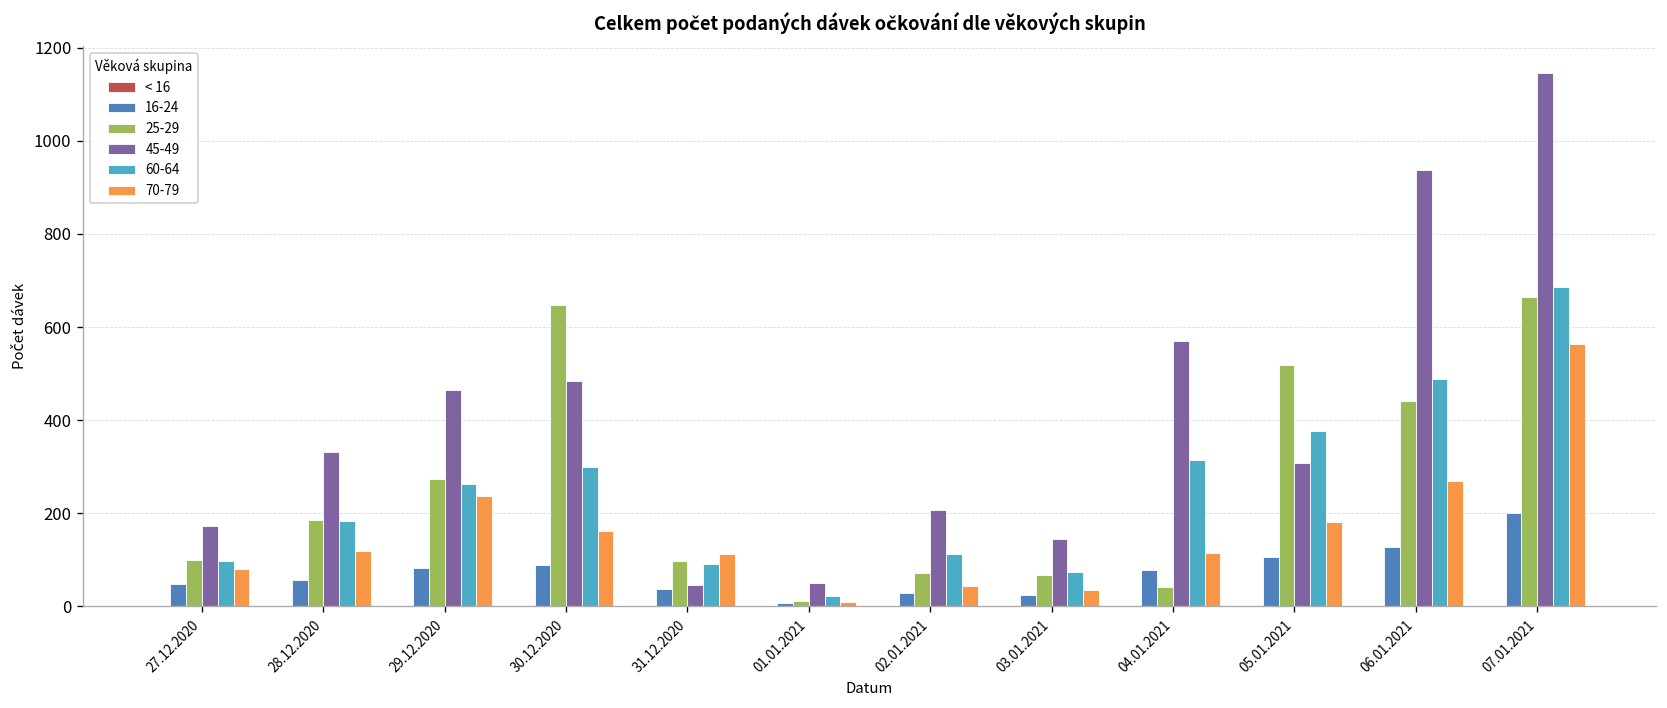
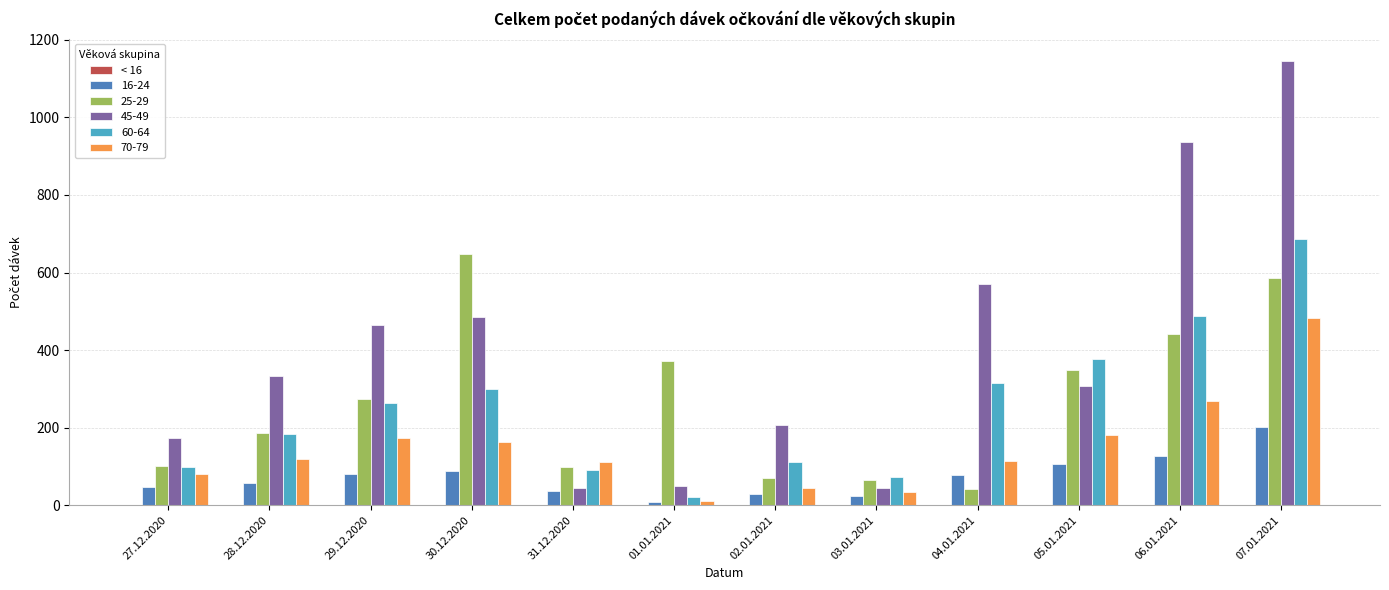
70-79, 29.12.2020: 240 -> 170
25-29, 01.01.2021: 10 -> 370
45-49, 03.01.2021: 150 -> 40
25-29, 05.01.2021: 520 -> 350
25-29, 07.01.2021: 660 -> 590
70-79, 07.01.2021: 560 -> 480
